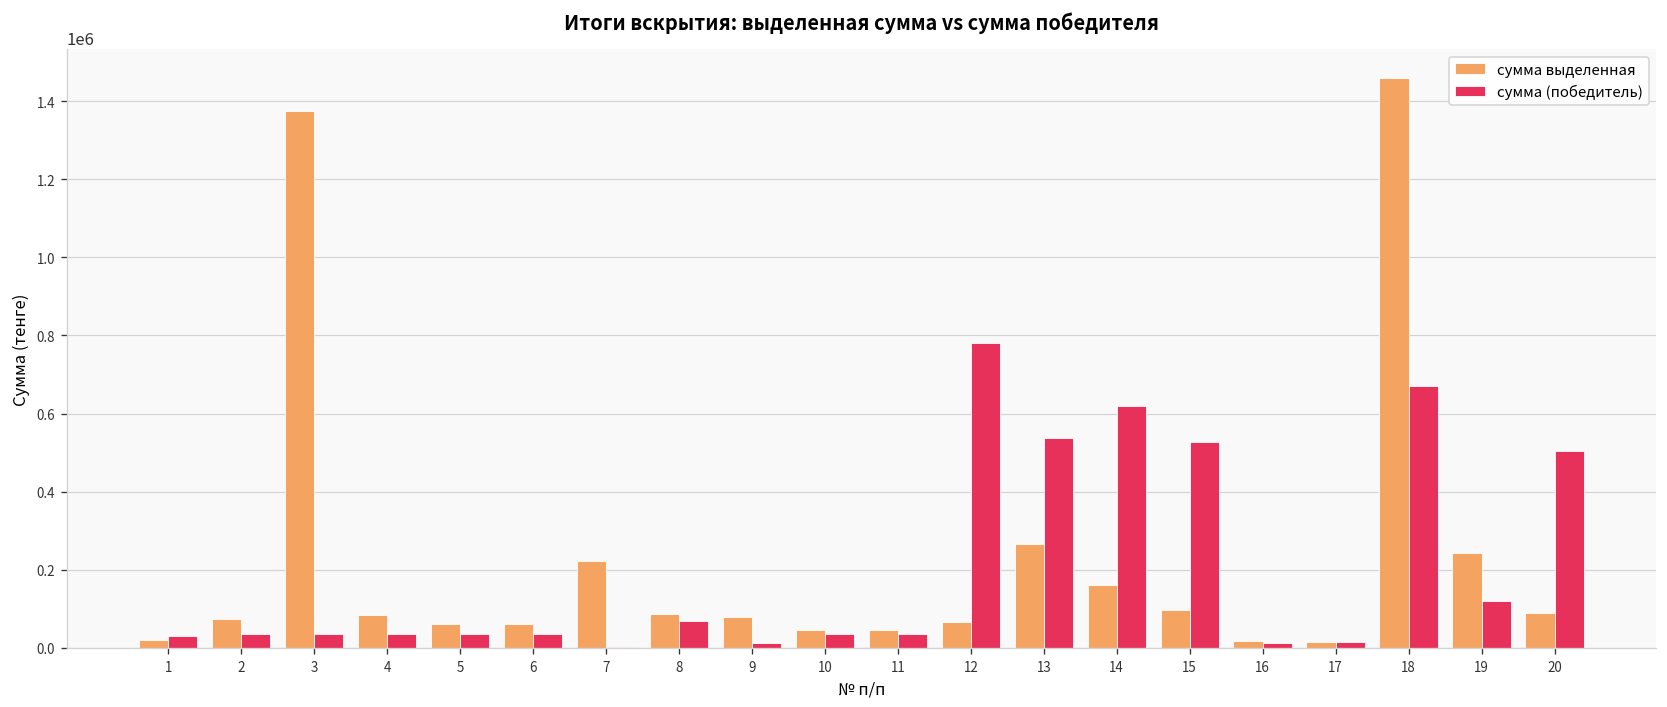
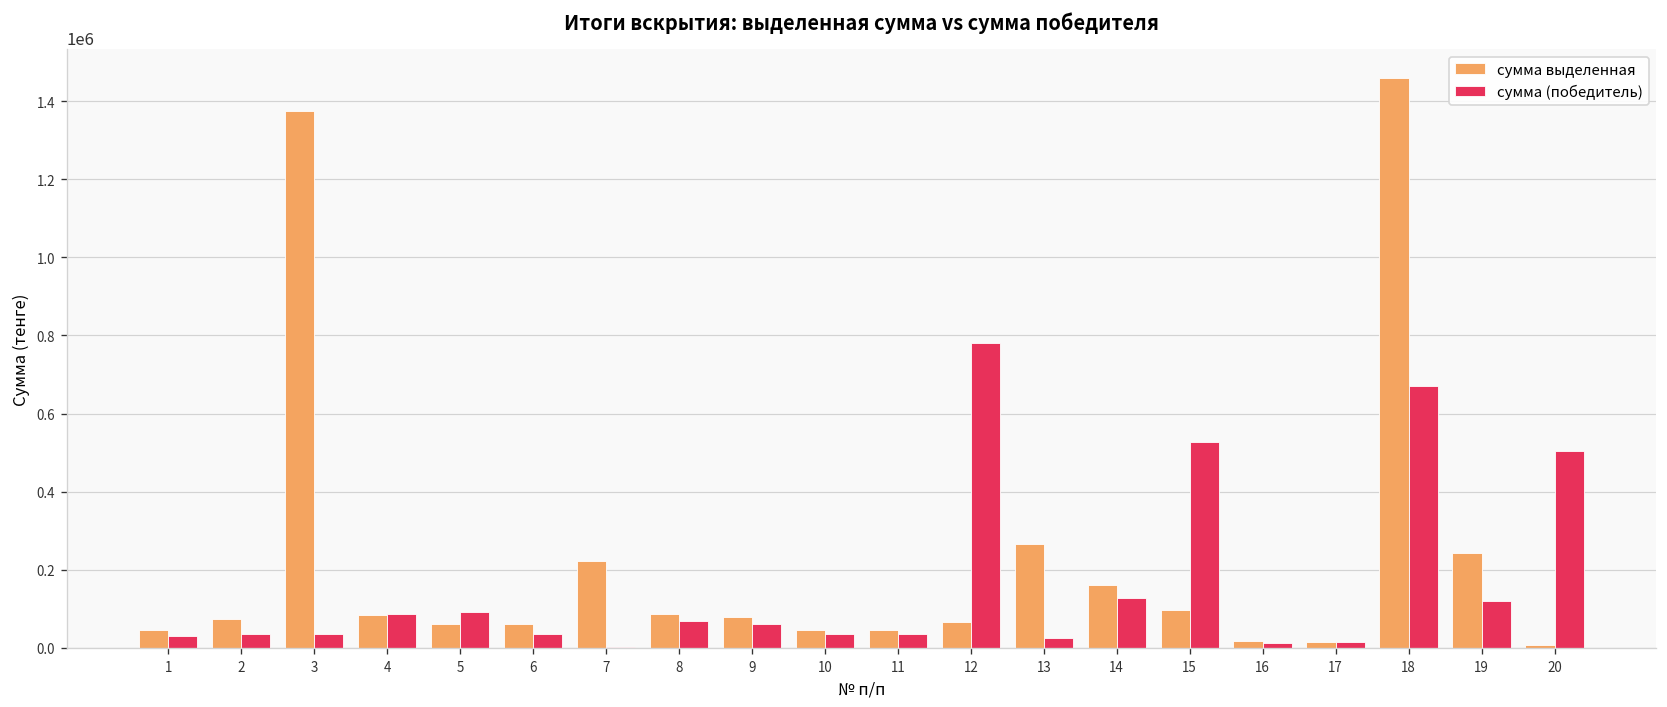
сумма выделенная, 1: 20000 -> 50000
сумма (победитель), 4: 40000 -> 90000
сумма (победитель), 5: 40000 -> 90000
сумма (победитель), 9: 10000 -> 60000
сумма (победитель), 13: 540000 -> 30000
сумма (победитель), 14: 620000 -> 130000
сумма выделенная, 20: 90000 -> 10000
